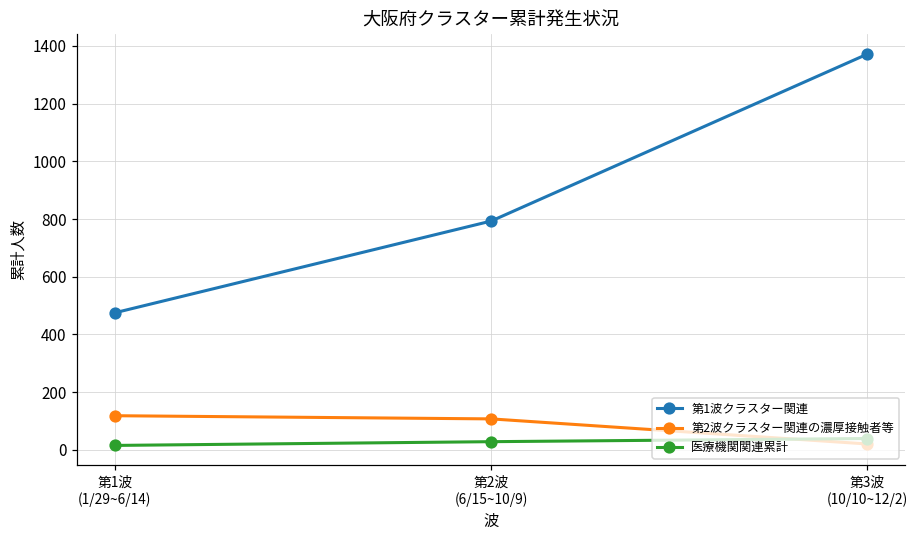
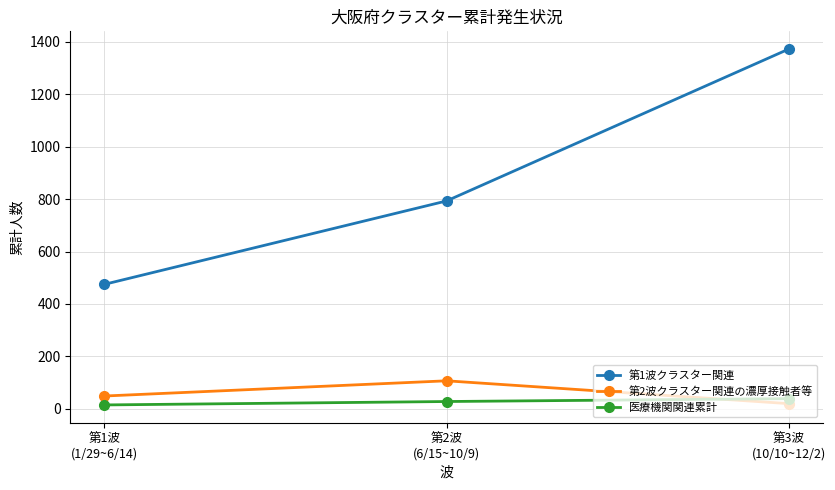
第2波クラスター関連の濃厚接触者等, 第1波 (1/29~6/14): 120 -> 50
